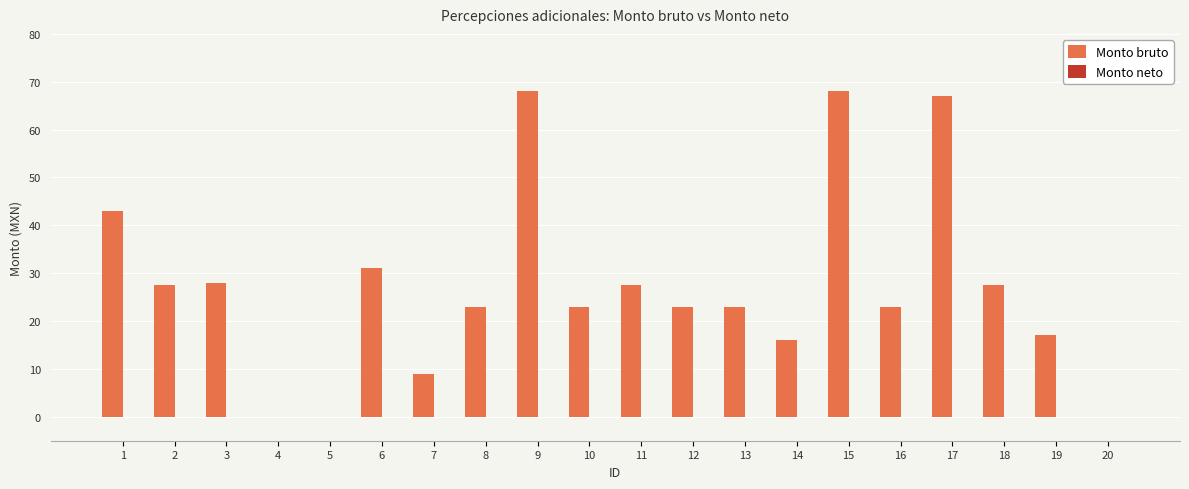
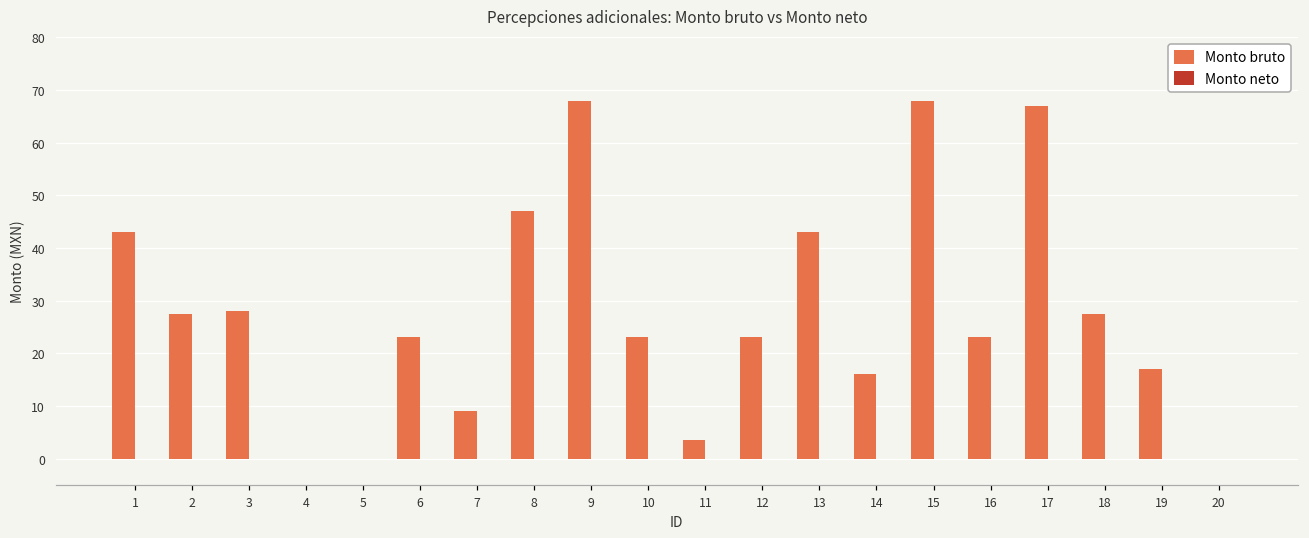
Monto bruto, 6: 31 -> 23
Monto bruto, 8: 23 -> 47
Monto bruto, 11: 28 -> 4
Monto bruto, 13: 23 -> 43
